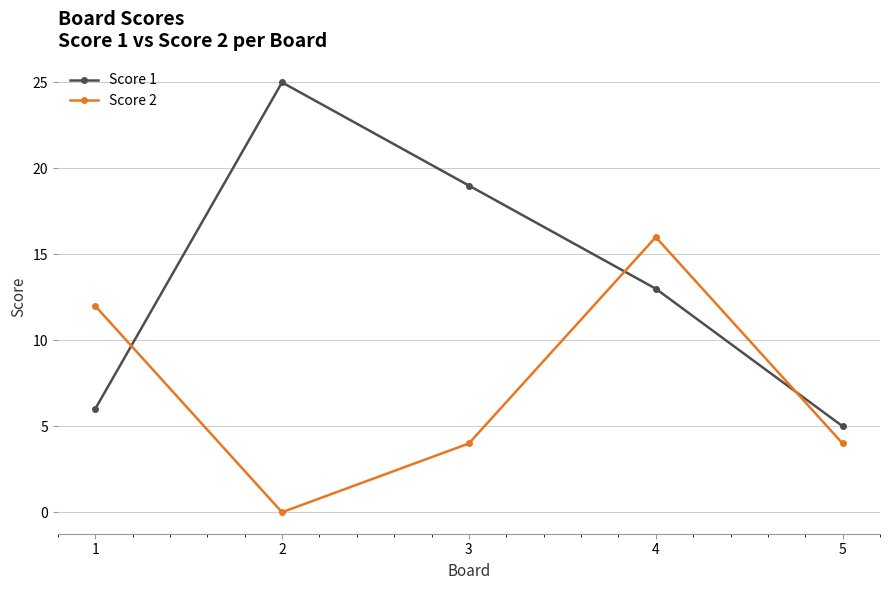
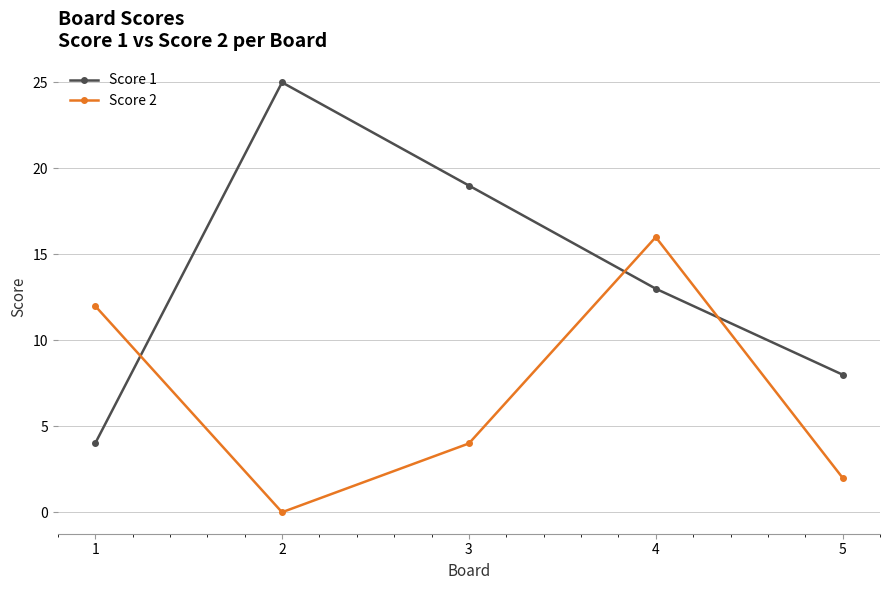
Score 1, 1: 6 -> 4
Score 1, 5: 5 -> 8
Score 2, 5: 4 -> 2
